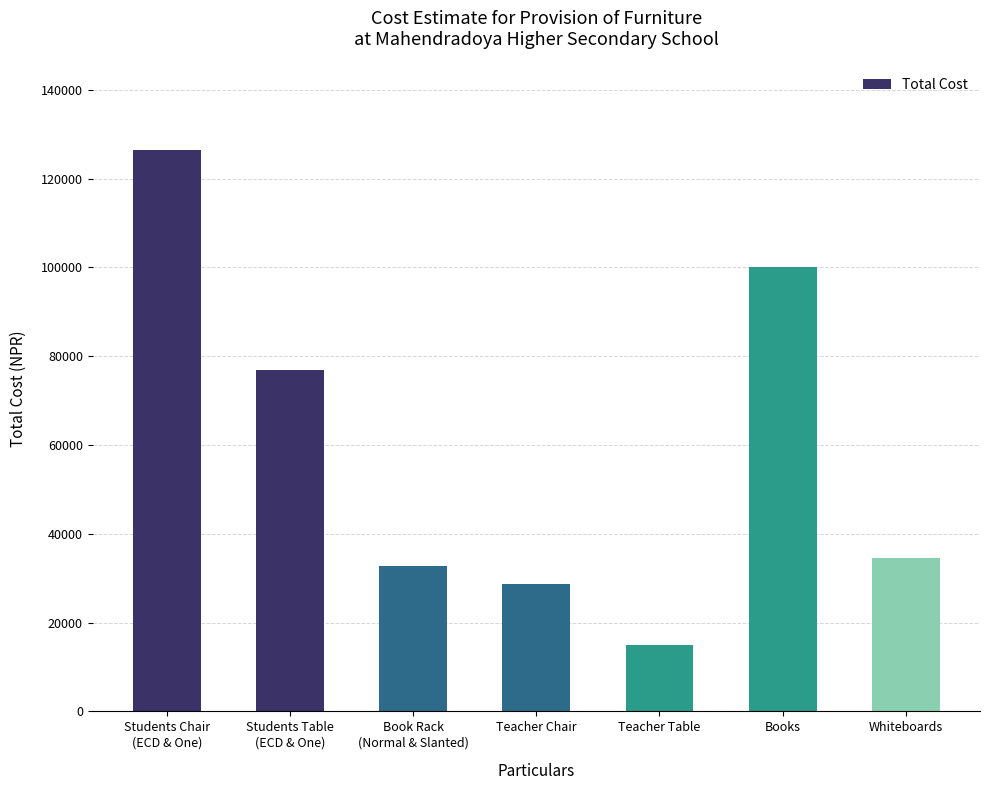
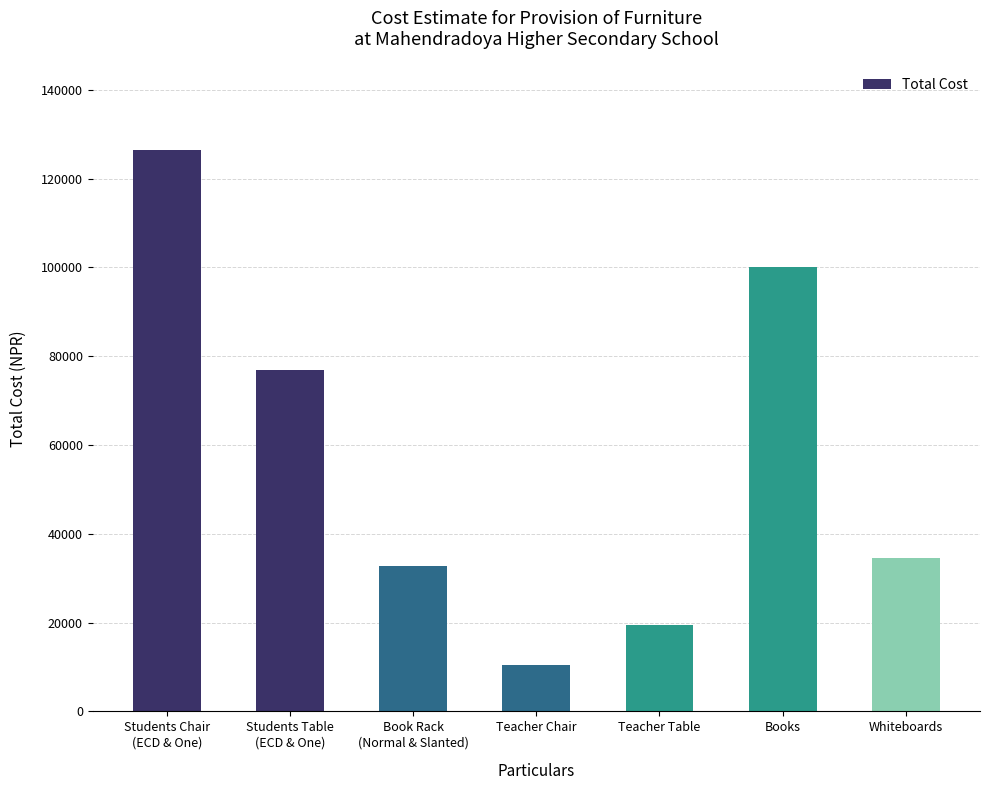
Teacher Chair: 29000 -> 10000
Teacher Table: 15000 -> 20000
